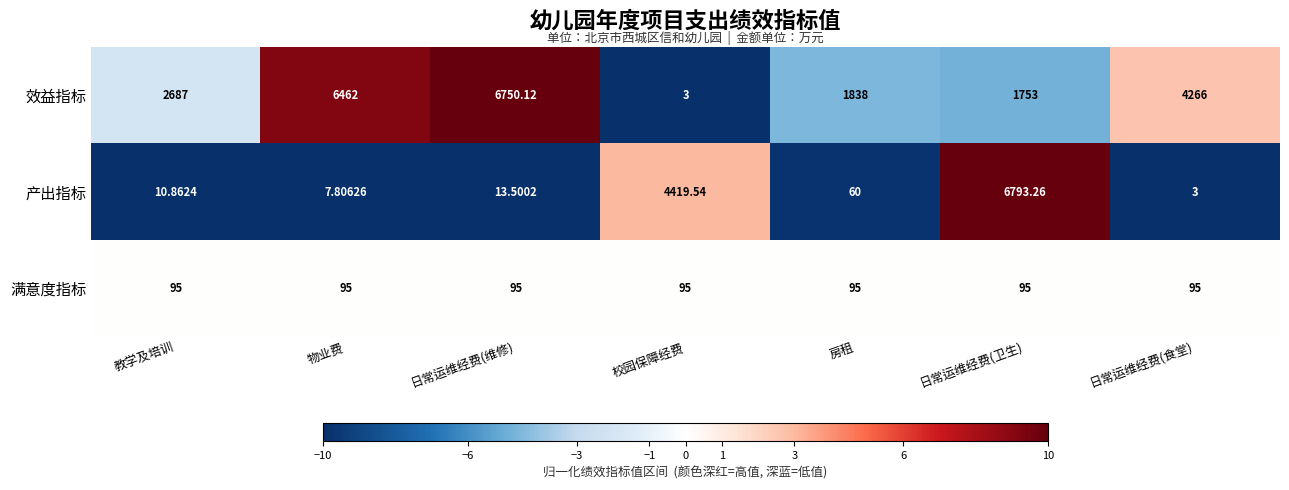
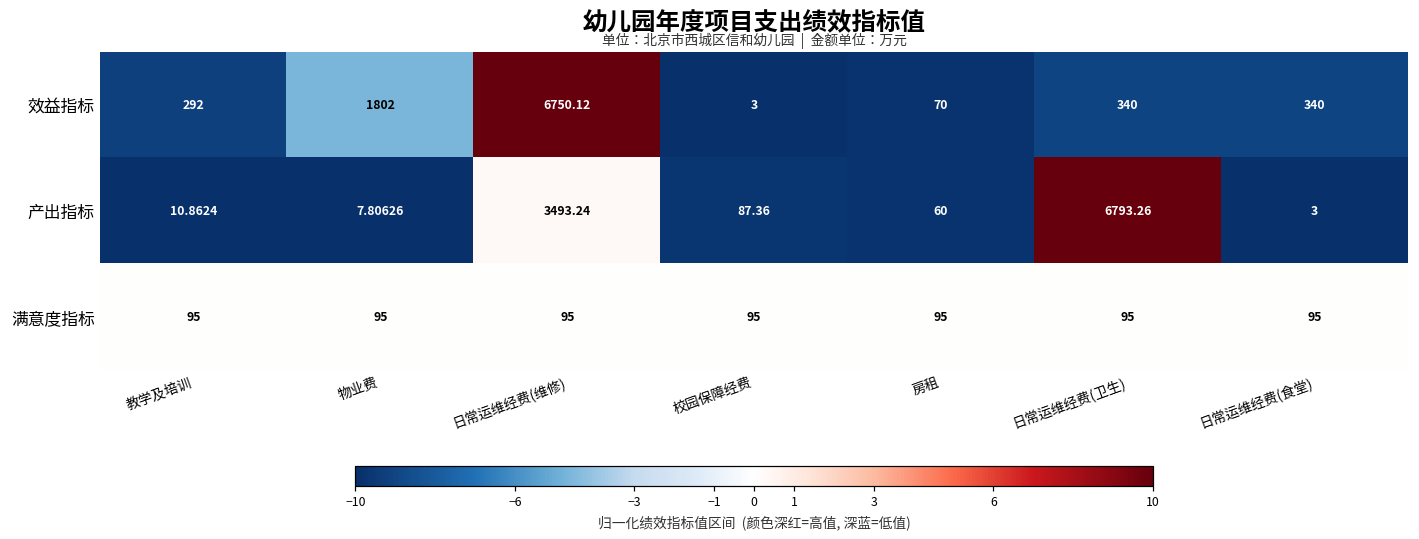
效益指标, 教学及培训: 2687 -> 292
效益指标, 物业费: 6462 -> 1802
效益指标, 房租: 1838 -> 70
效益指标, 日常运维经费(卫生): 1753 -> 340
效益指标, 日常运维经费(食堂): 4266 -> 340
产出指标, 日常运维经费(维修): 13.5002 -> 3493.24
产出指标, 校园保障经费: 4419.54 -> 87.36
